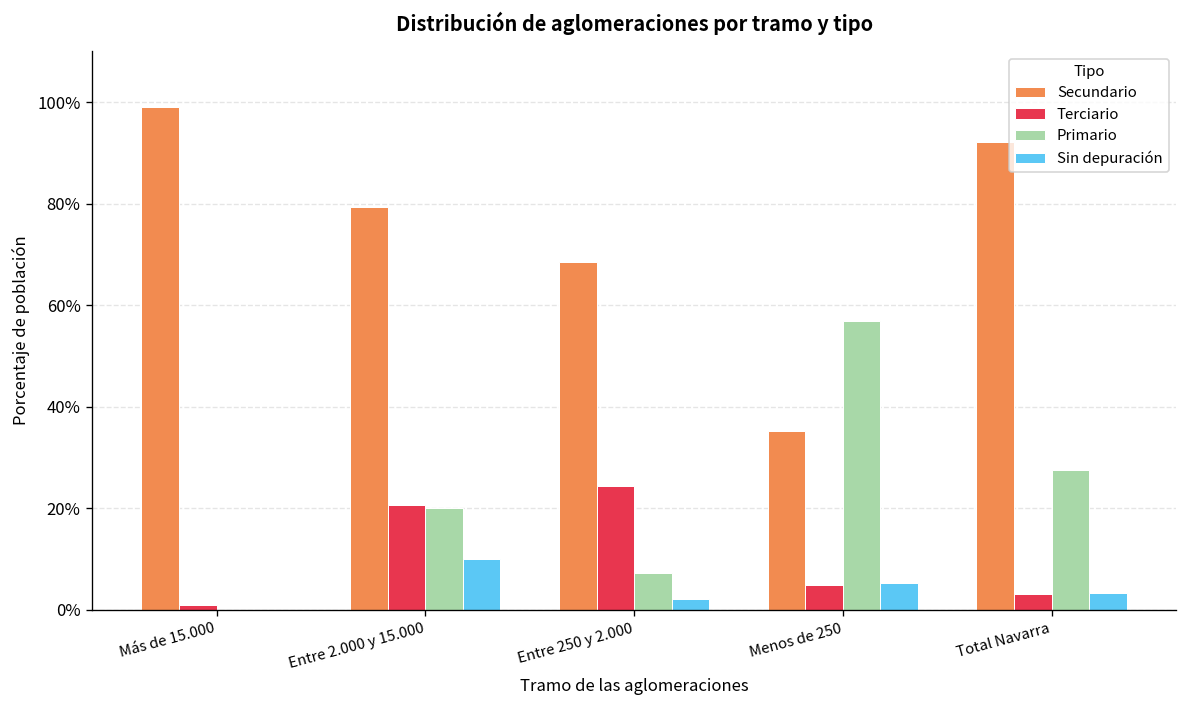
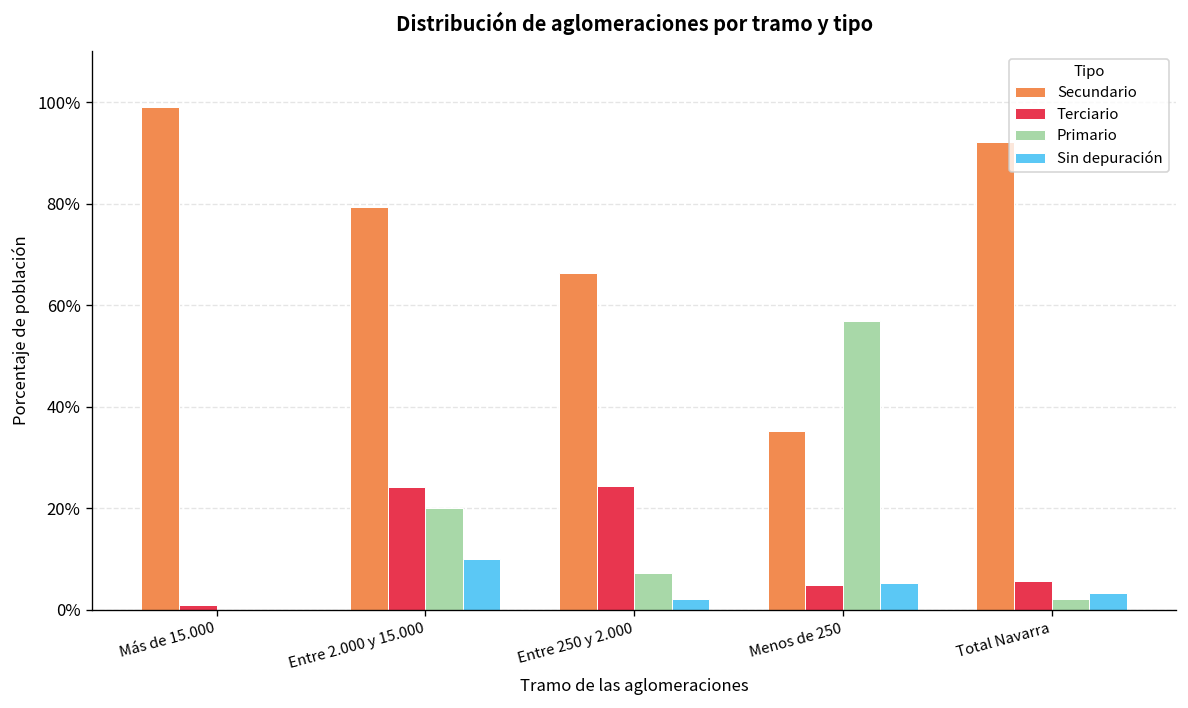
Terciario, Entre 2.000 y 15.000: 21% -> 24%
Secundario, Entre 250 y 2.000: 68% -> 66%
Terciario, Total Navarra: 3% -> 6%
Primario, Total Navarra: 27% -> 2%
